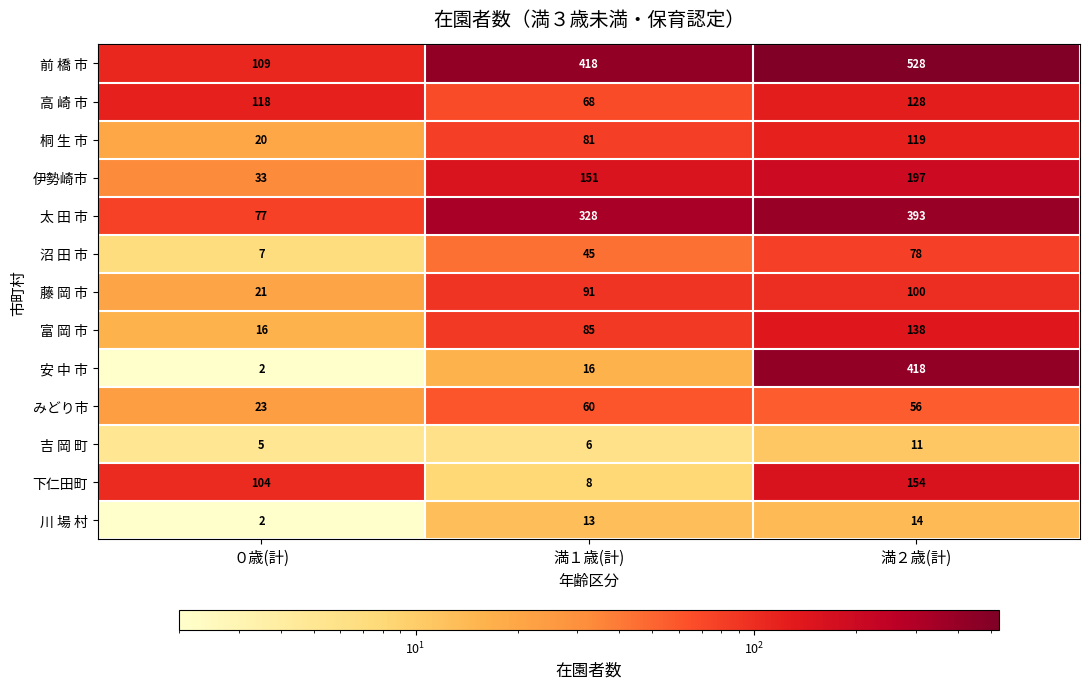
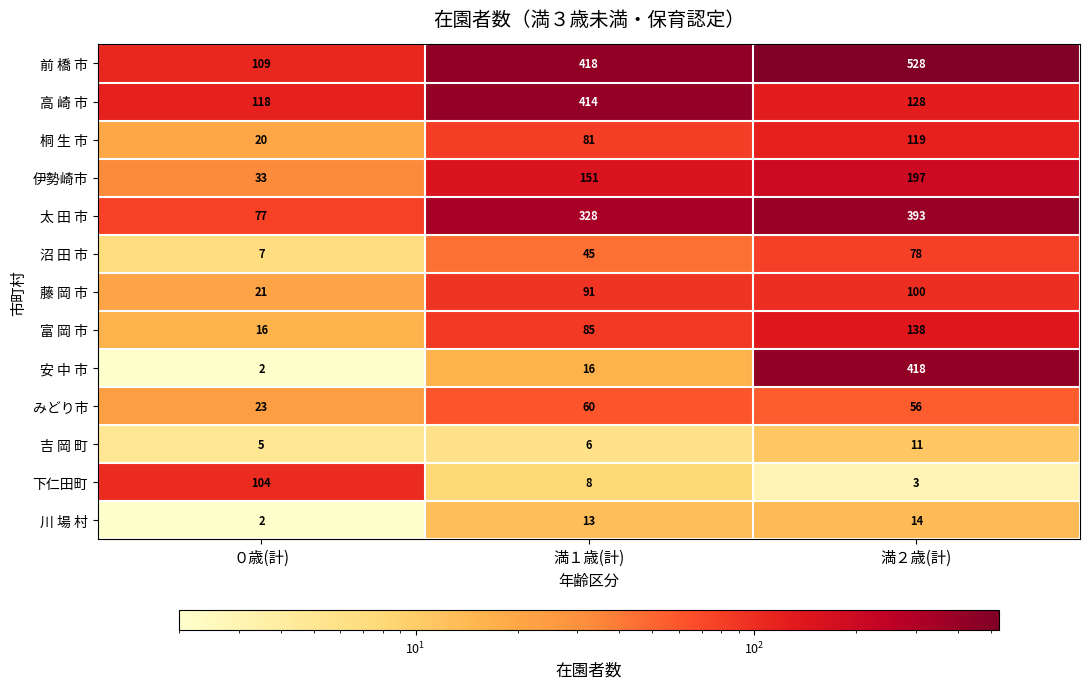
高 崎 市, 満１歳(計): 68 -> 414
下仁田町, 満２歳(計): 154 -> 3
